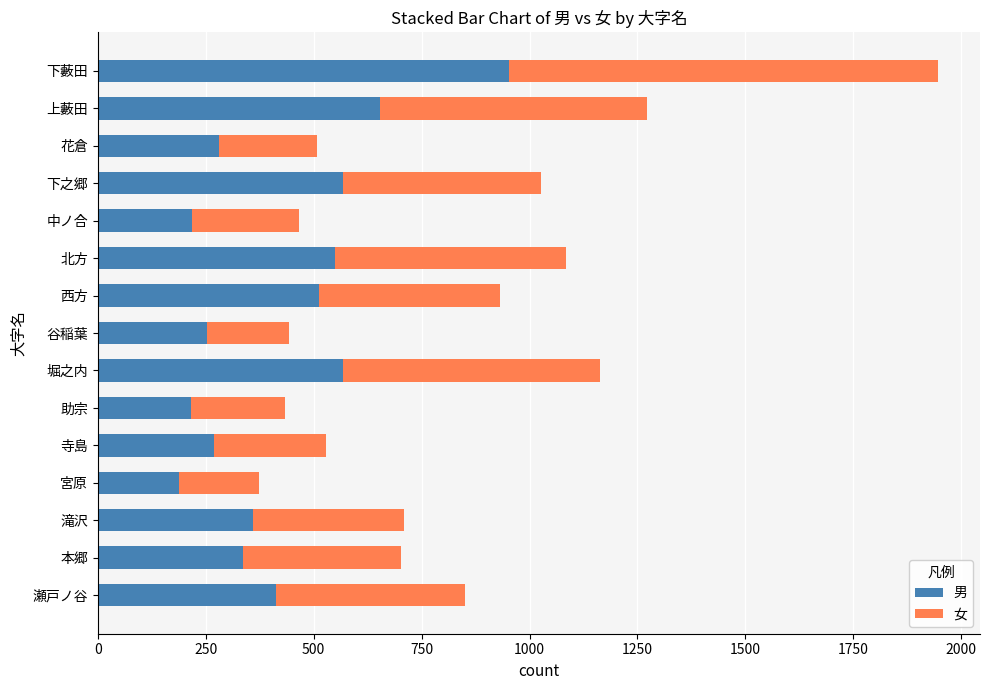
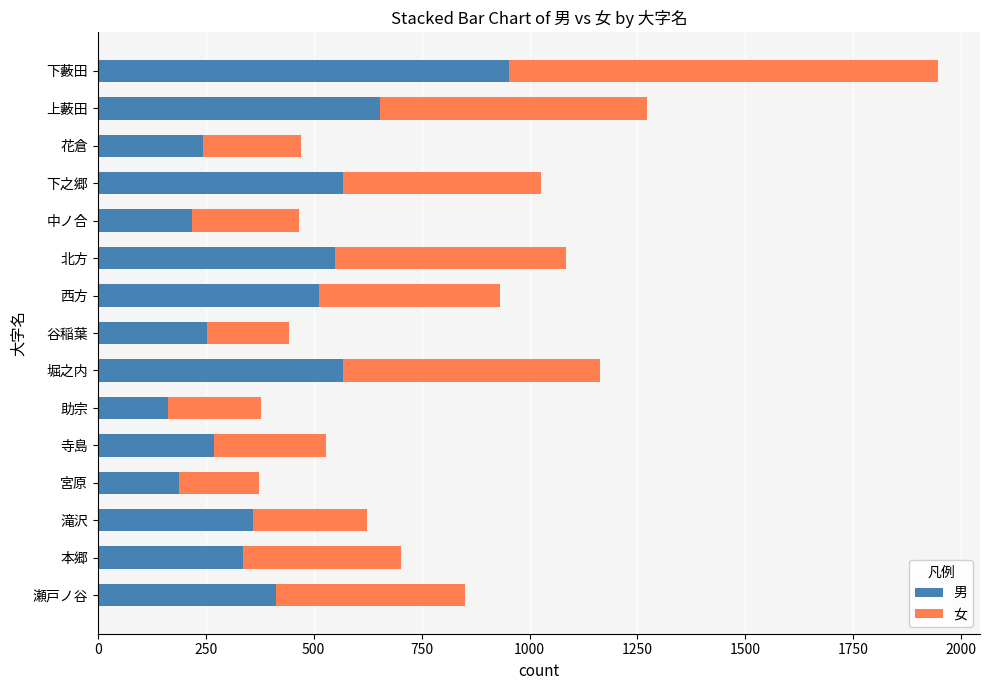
男, 花倉: 280 -> 240
男, 助宗: 220 -> 160
女, 滝沢: 350 -> 260
